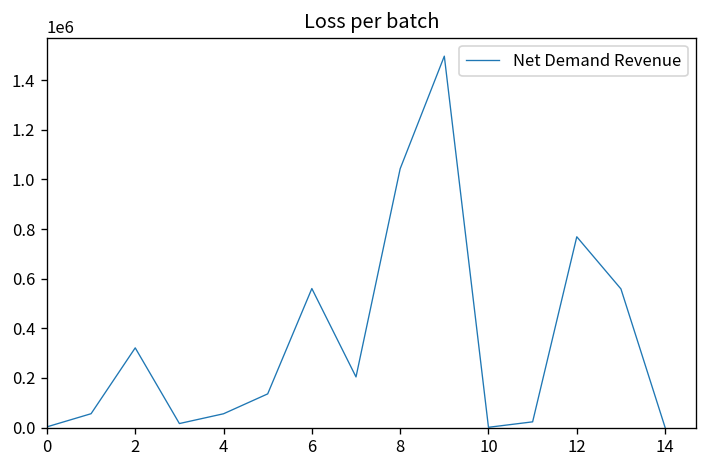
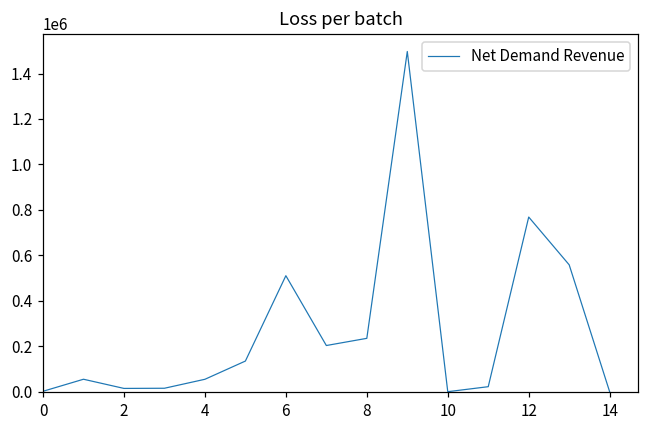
2: 320000 -> 20000
6: 560000 -> 510000
8: 1040000 -> 240000
